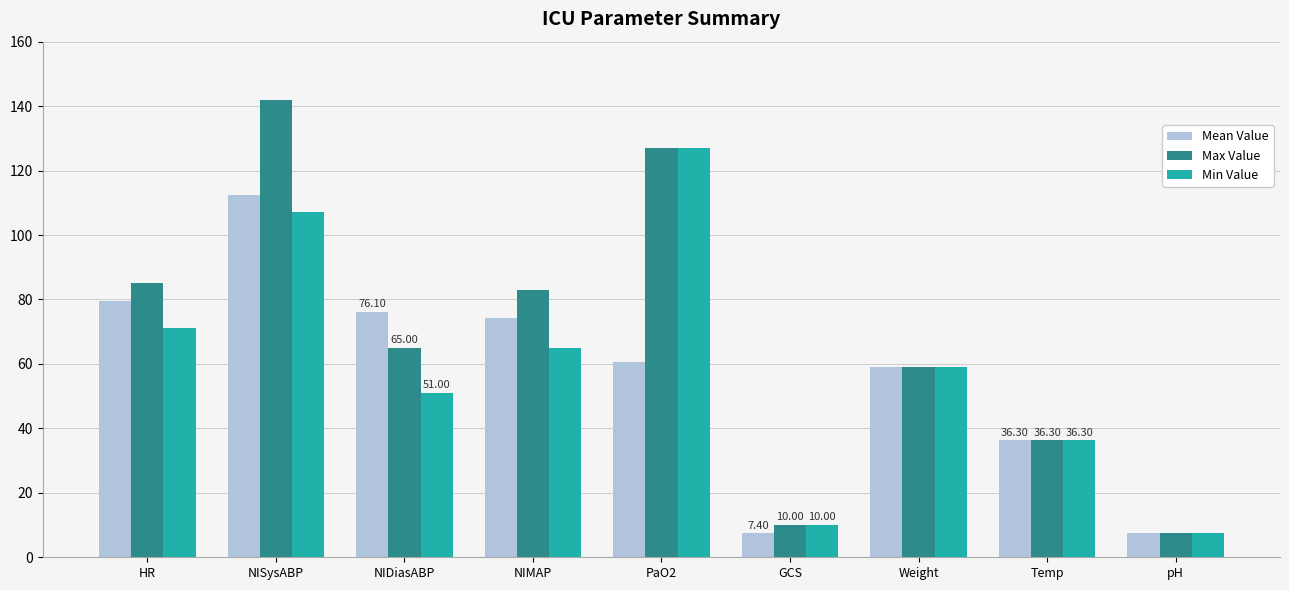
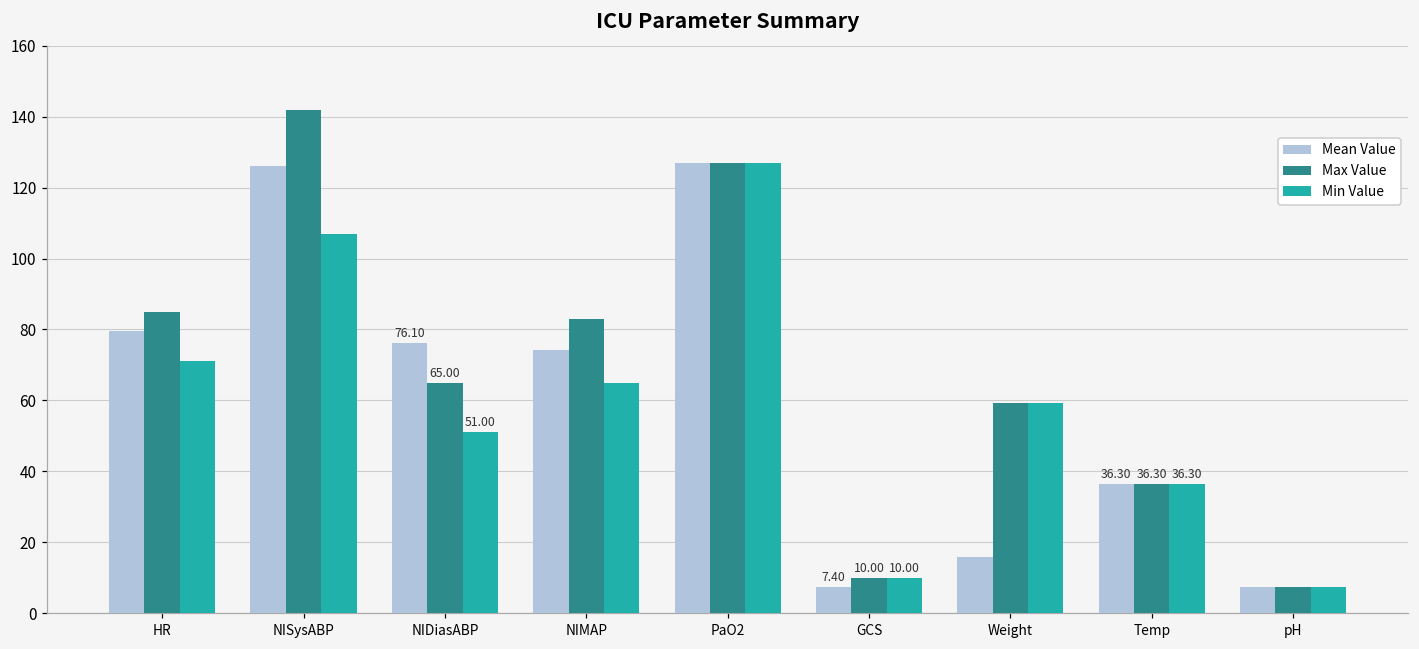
Mean Value, NISysABP: 113 -> 126
Mean Value, PaO2: 61 -> 127
Mean Value, Weight: 59 -> 16
